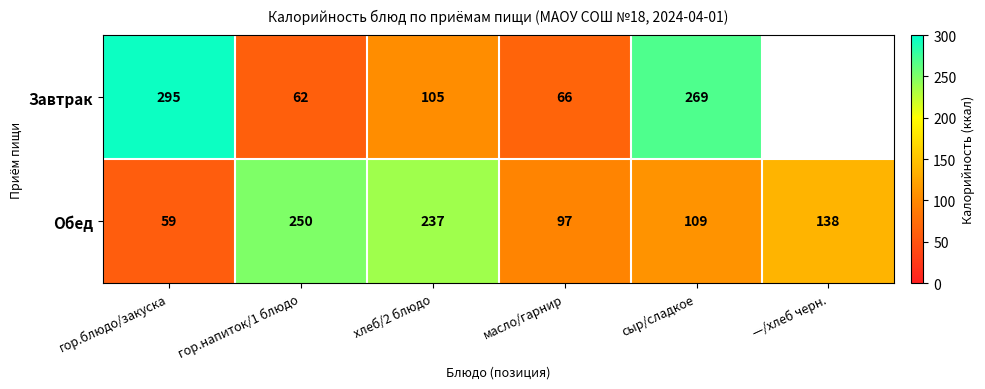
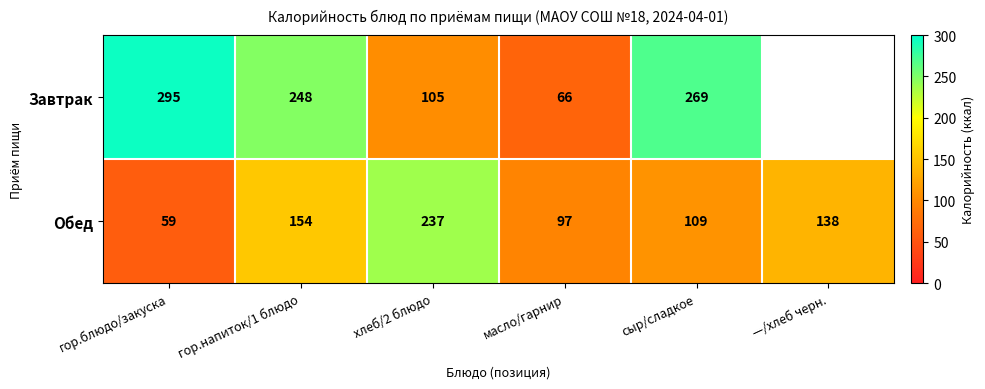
Завтрак, гор.напиток/1 блюдо: 62 -> 248
Обед, гор.напиток/1 блюдо: 250 -> 154
